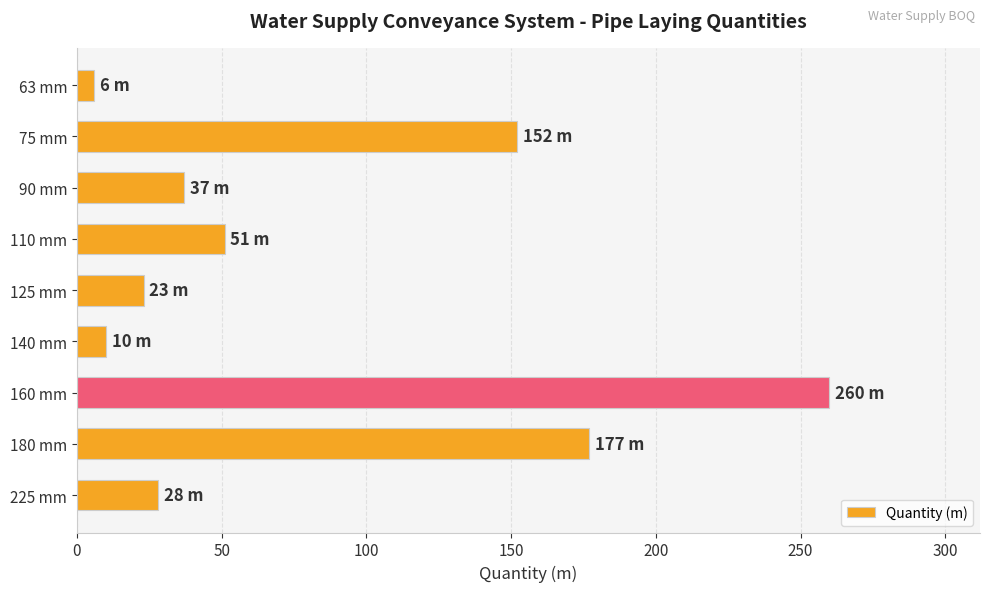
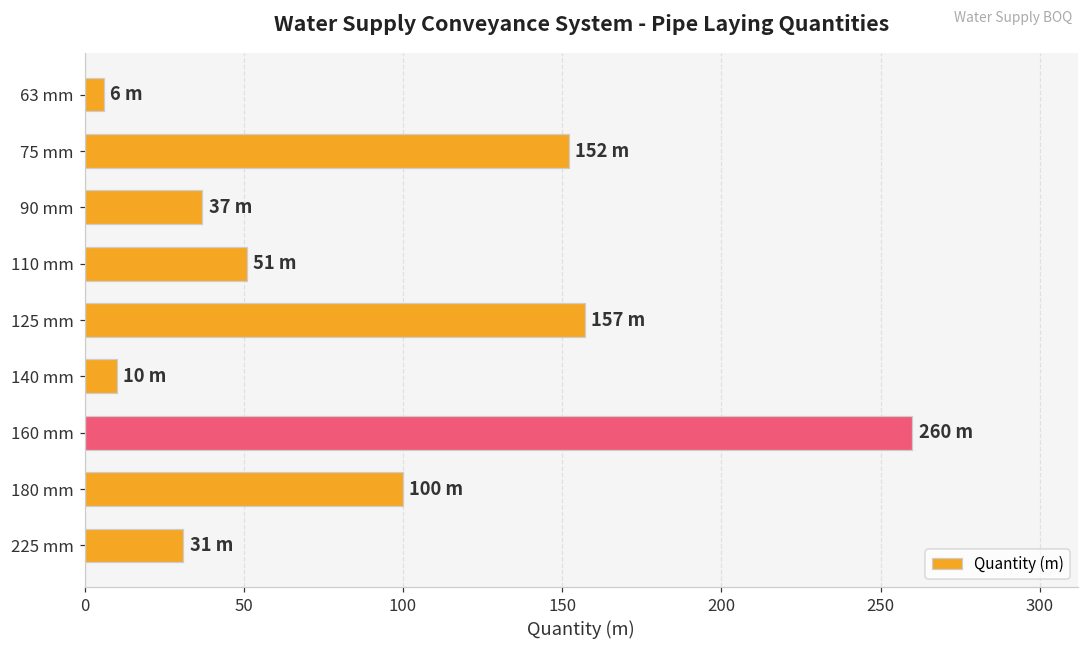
125 mm: 23 -> 157
180 mm: 177 -> 100
225 mm: 28 -> 31
